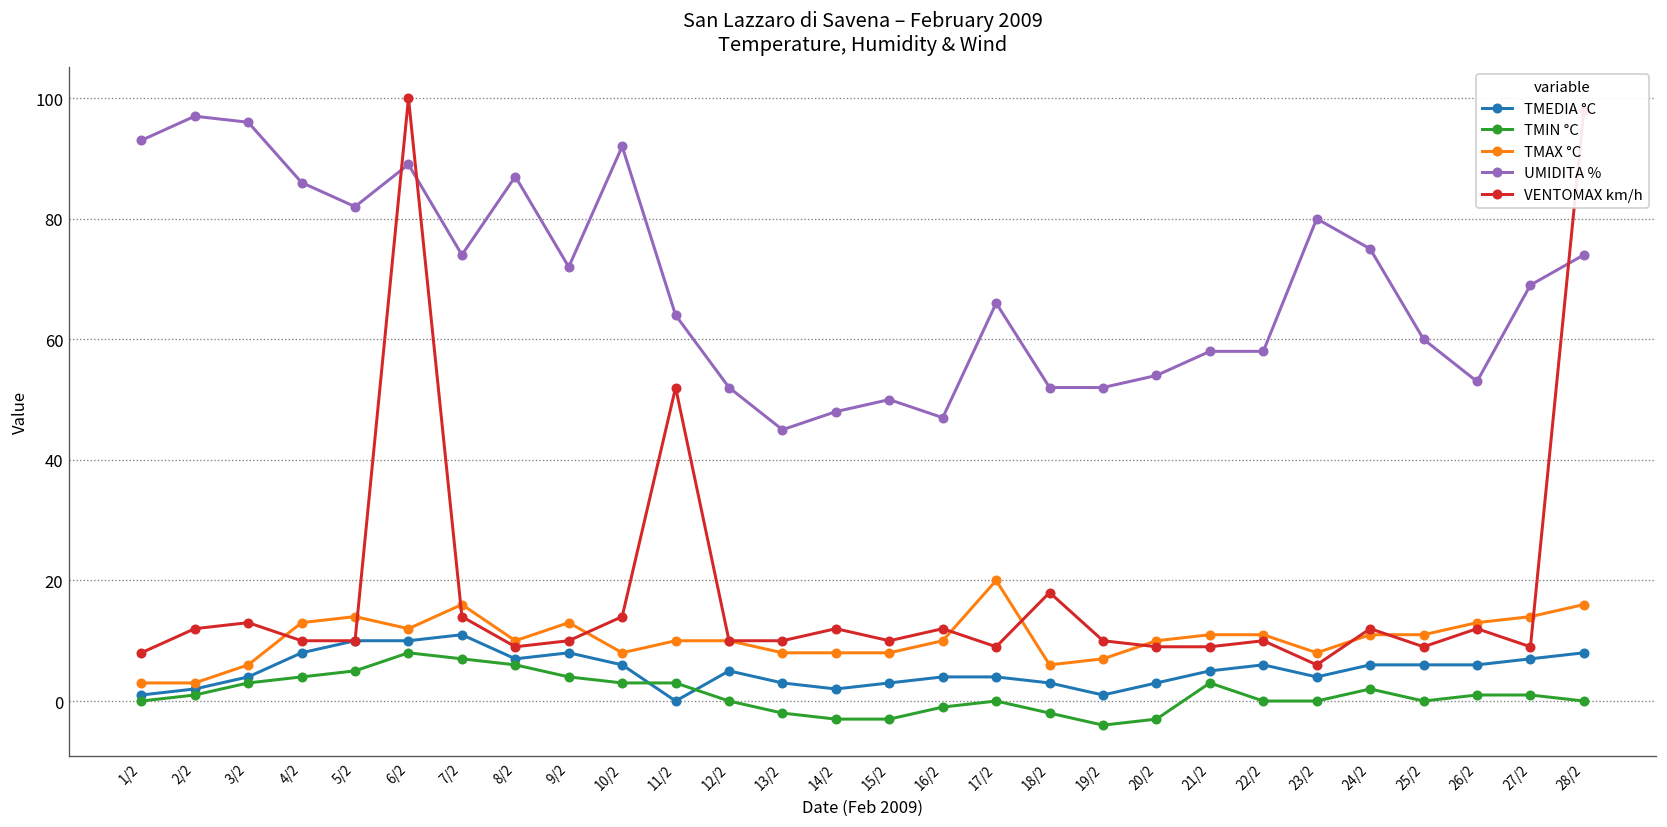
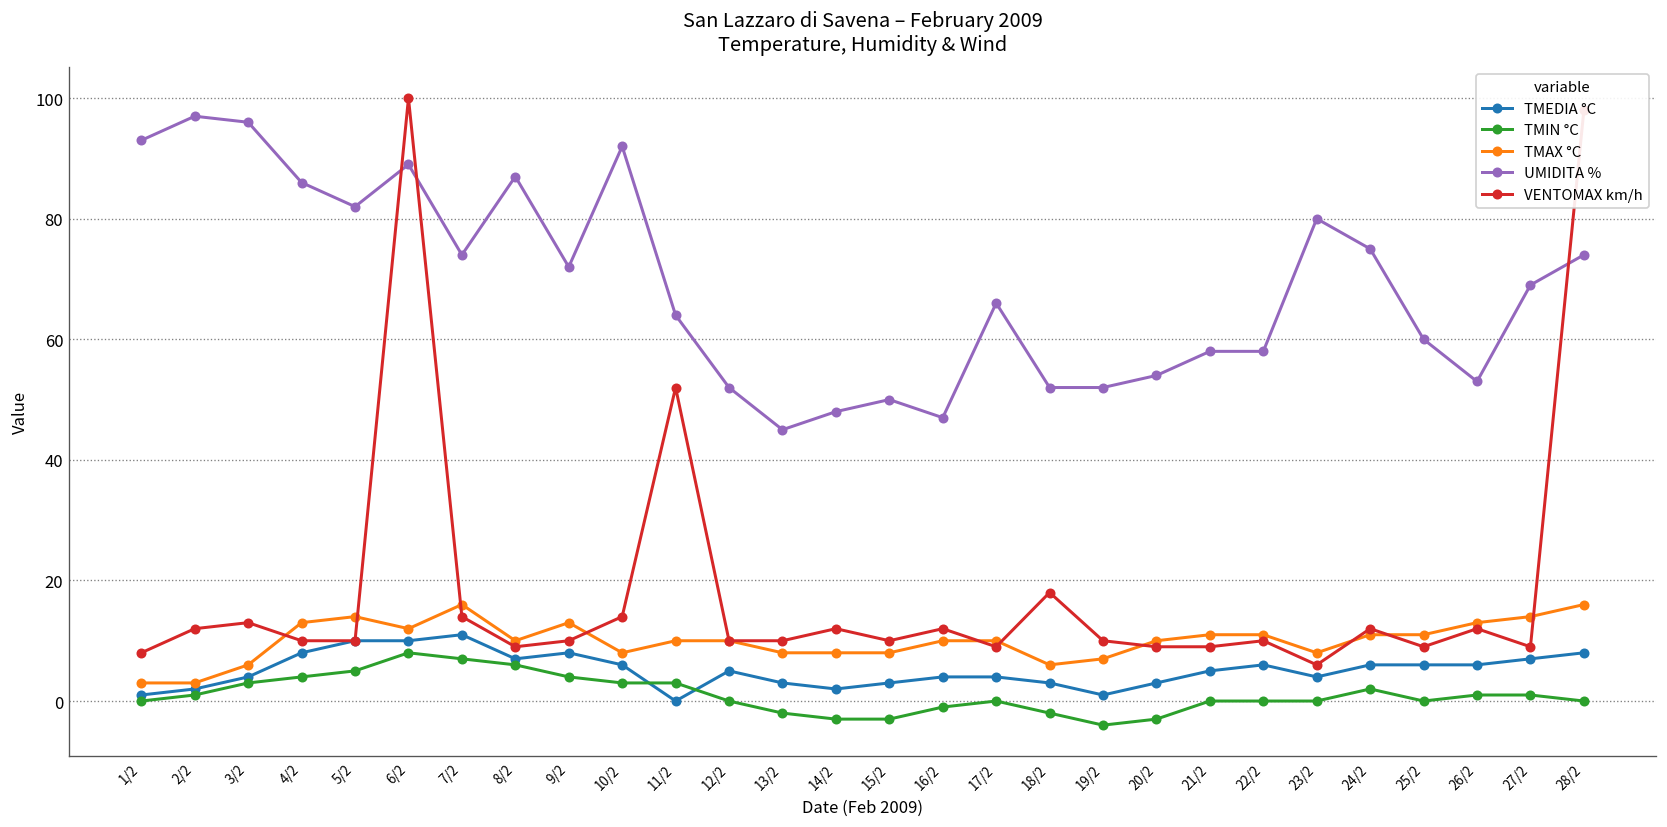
TMAX °C, 17/2: 20 -> 10
TMIN °C, 21/2: 3 -> 0
